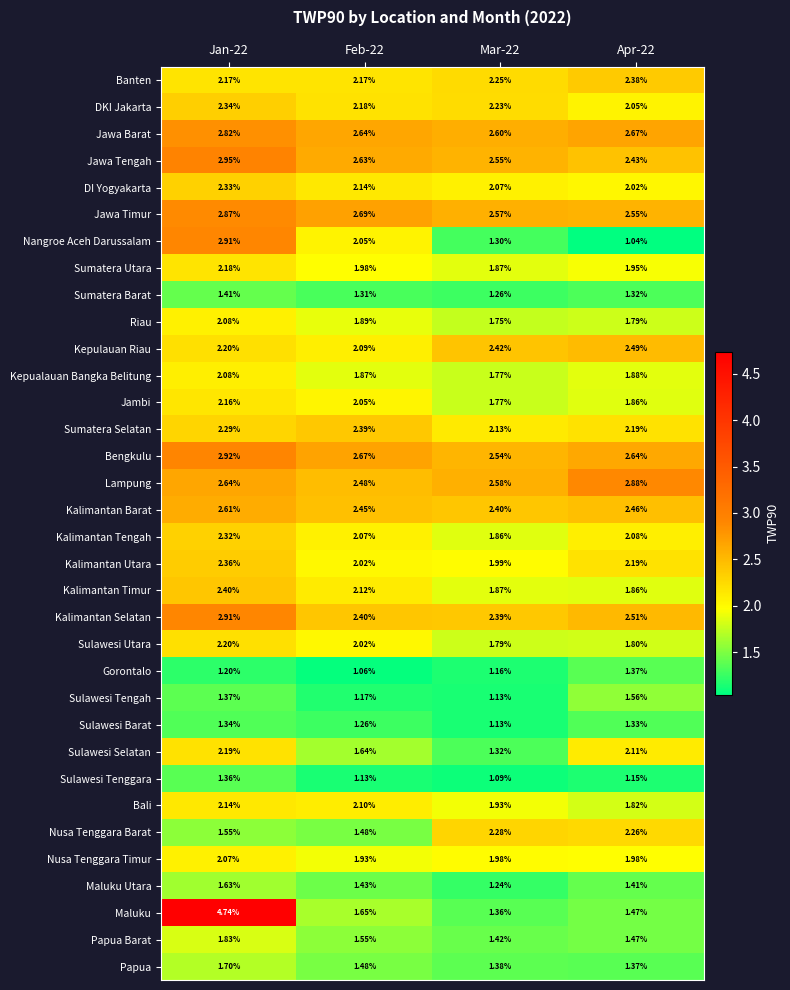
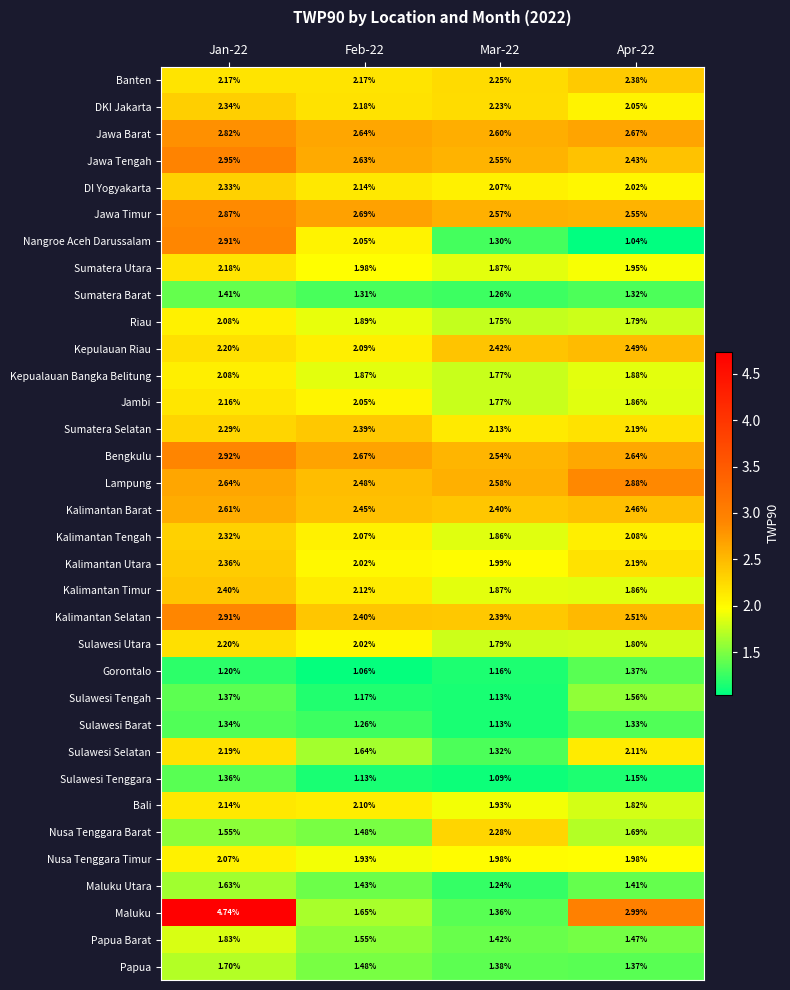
Nusa Tenggara Barat, Apr-22: 2.26% -> 1.69%
Maluku, Apr-22: 1.47% -> 2.99%
